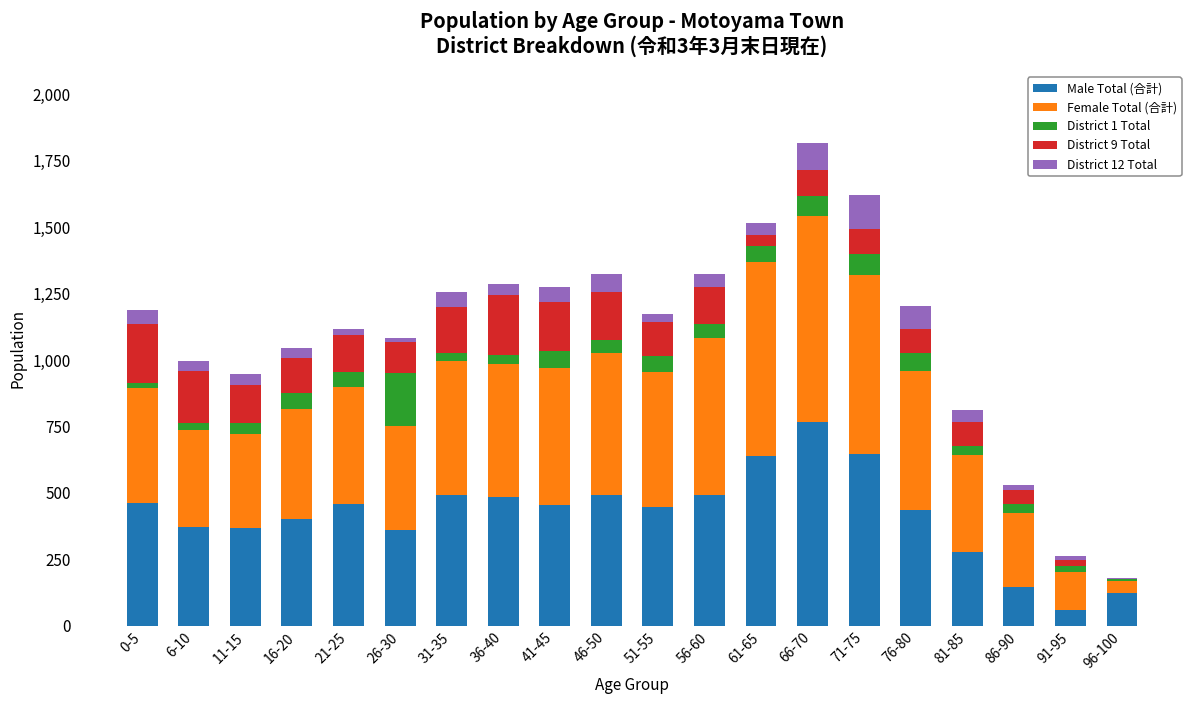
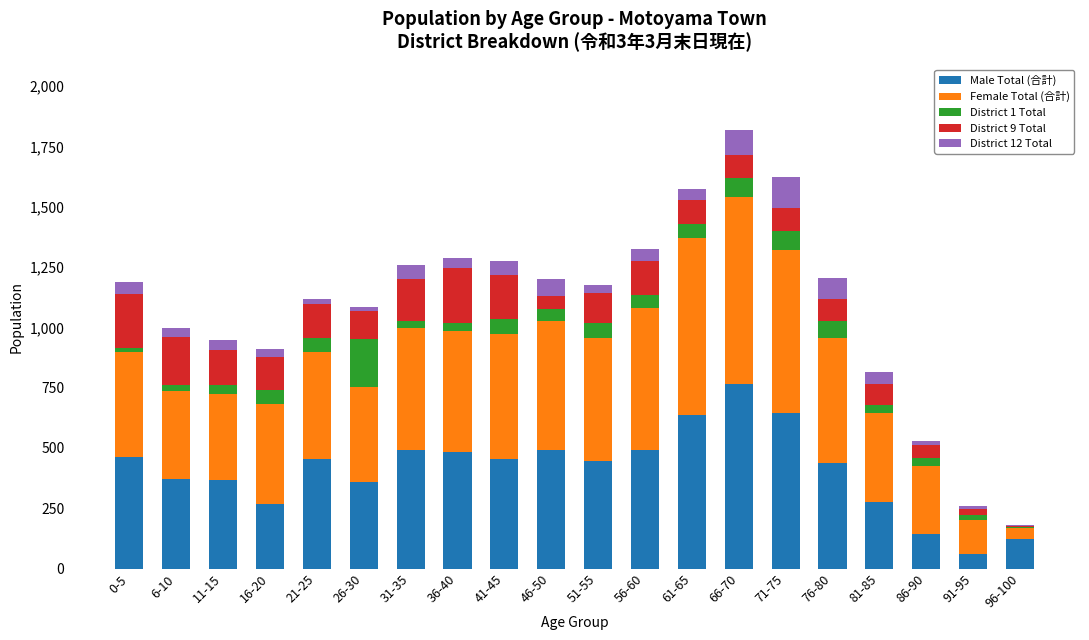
Male Total (合計), 16-20: 400 -> 270
District 9 Total, 46-50: 180 -> 50
District 9 Total, 61-65: 40 -> 100
